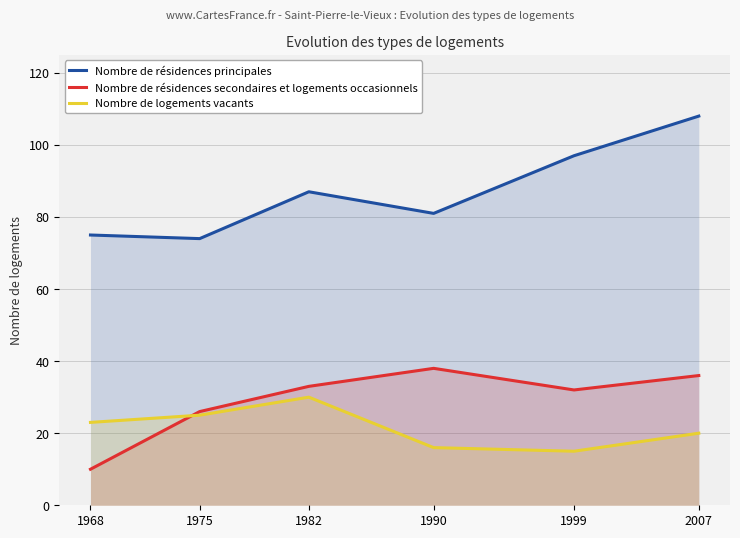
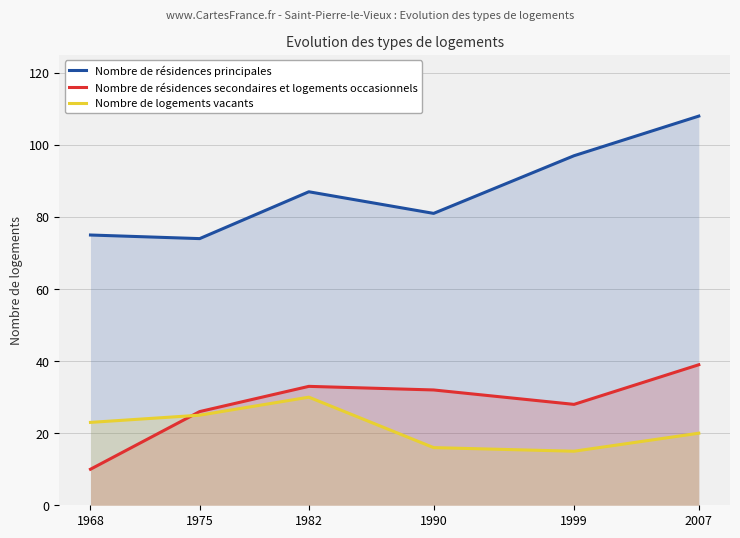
Nombre de résidences secondaires et logements occasionnels, 1990: 38 -> 32
Nombre de résidences secondaires et logements occasionnels, 1999: 32 -> 28
Nombre de résidences secondaires et logements occasionnels, 2007: 36 -> 39
